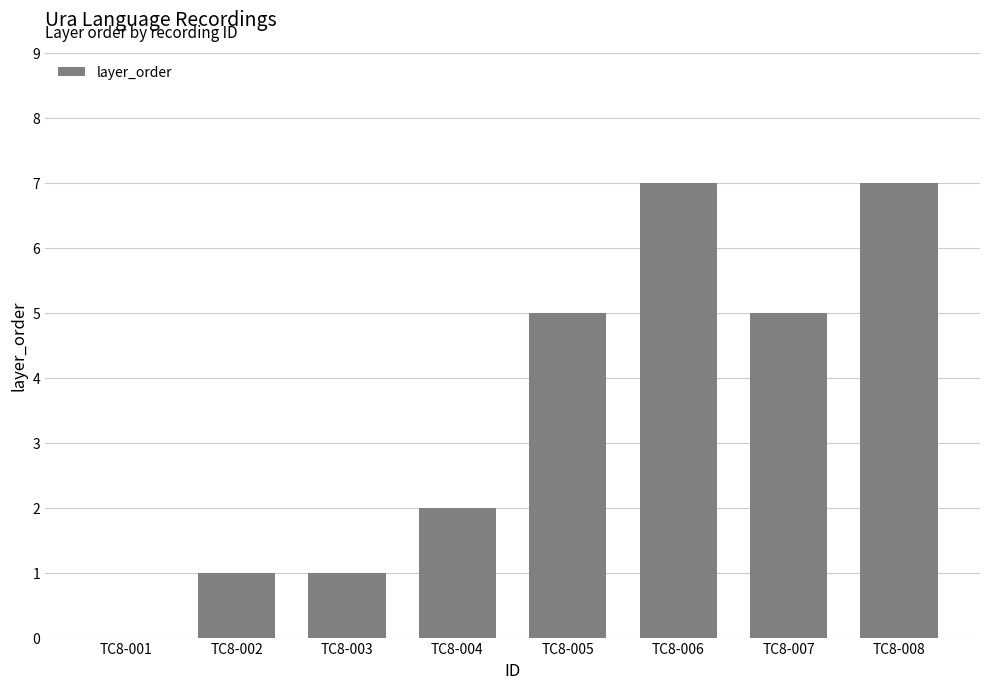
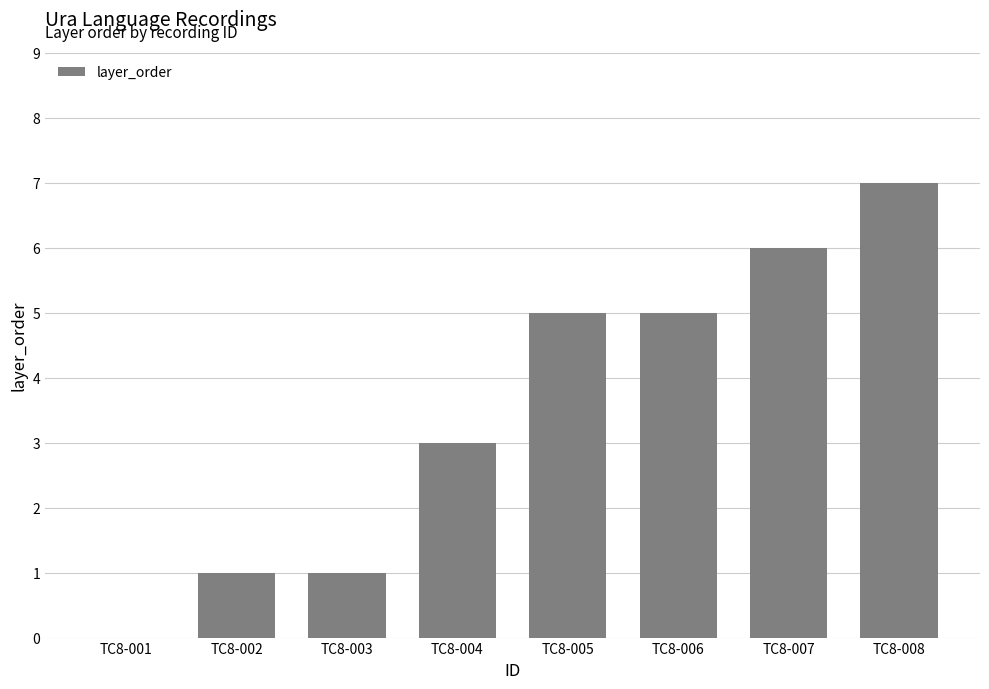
TC8-004: 2 -> 3
TC8-006: 7 -> 5
TC8-007: 5 -> 6
